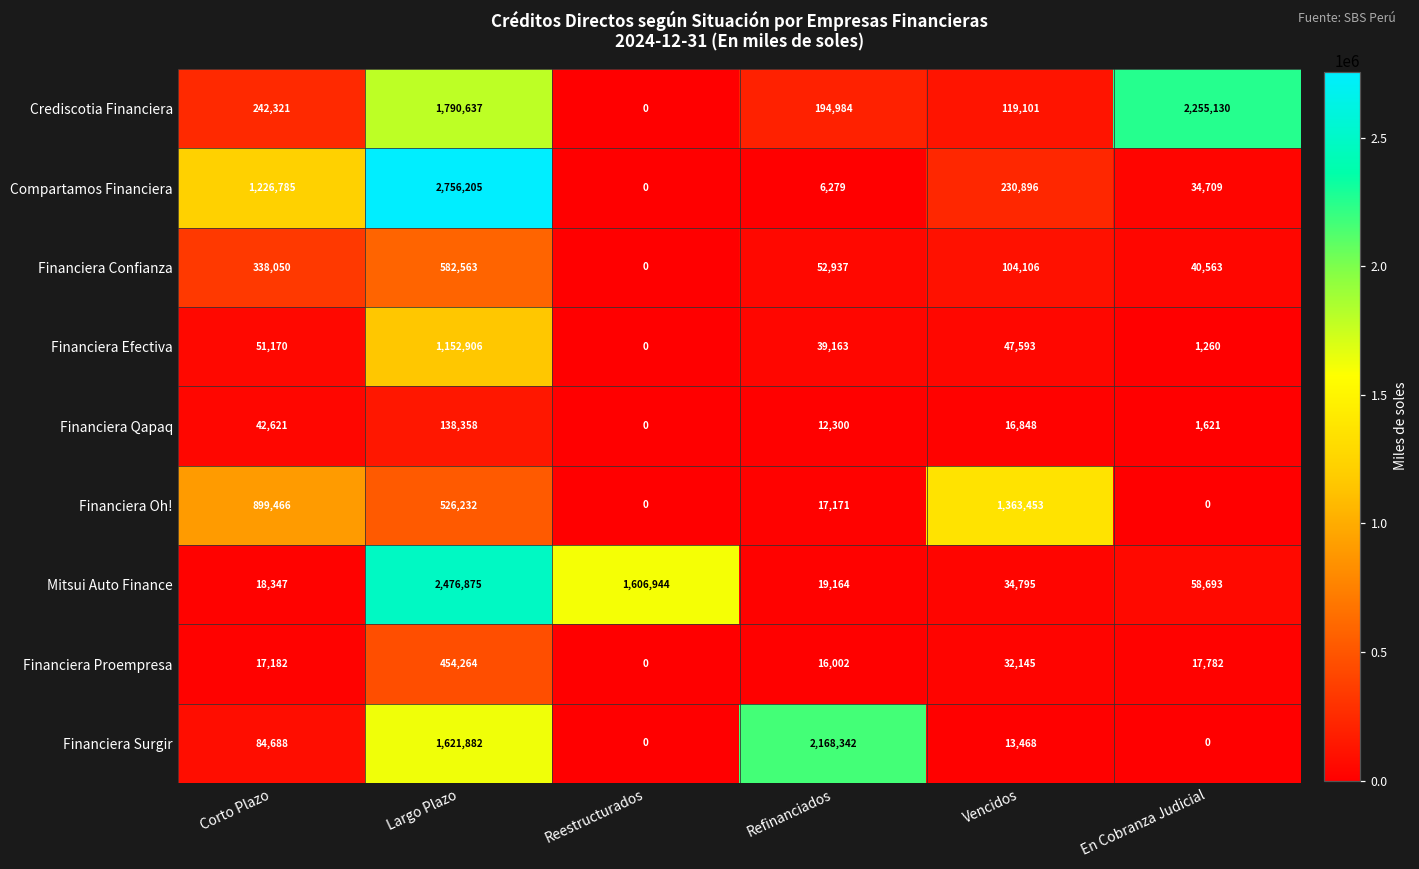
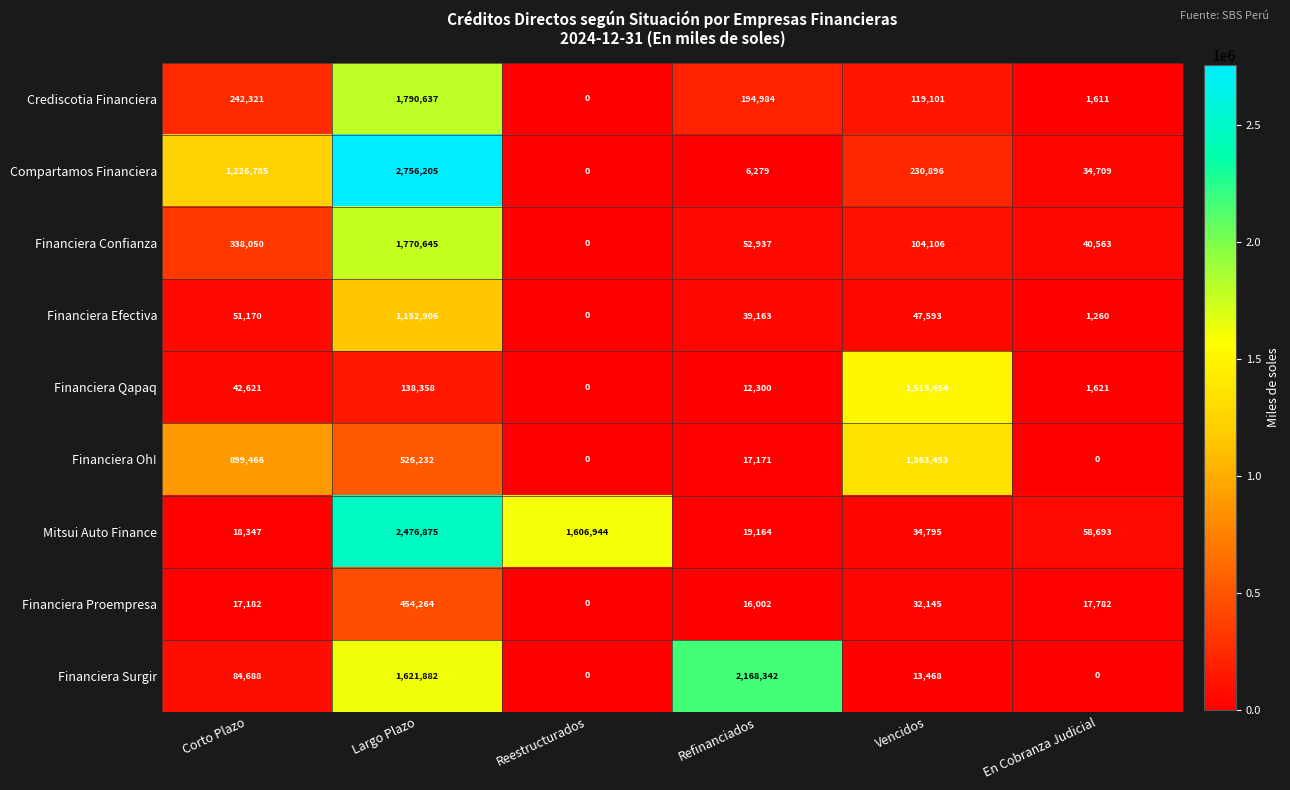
Crediscotia Financiera, En Cobranza Judicial: 2,255,130 -> 1,611
Financiera Confianza, Largo Plazo: 582,563 -> 1,770,645
Financiera Qapaq, Vencidos: 16,848 -> 1,515,454
